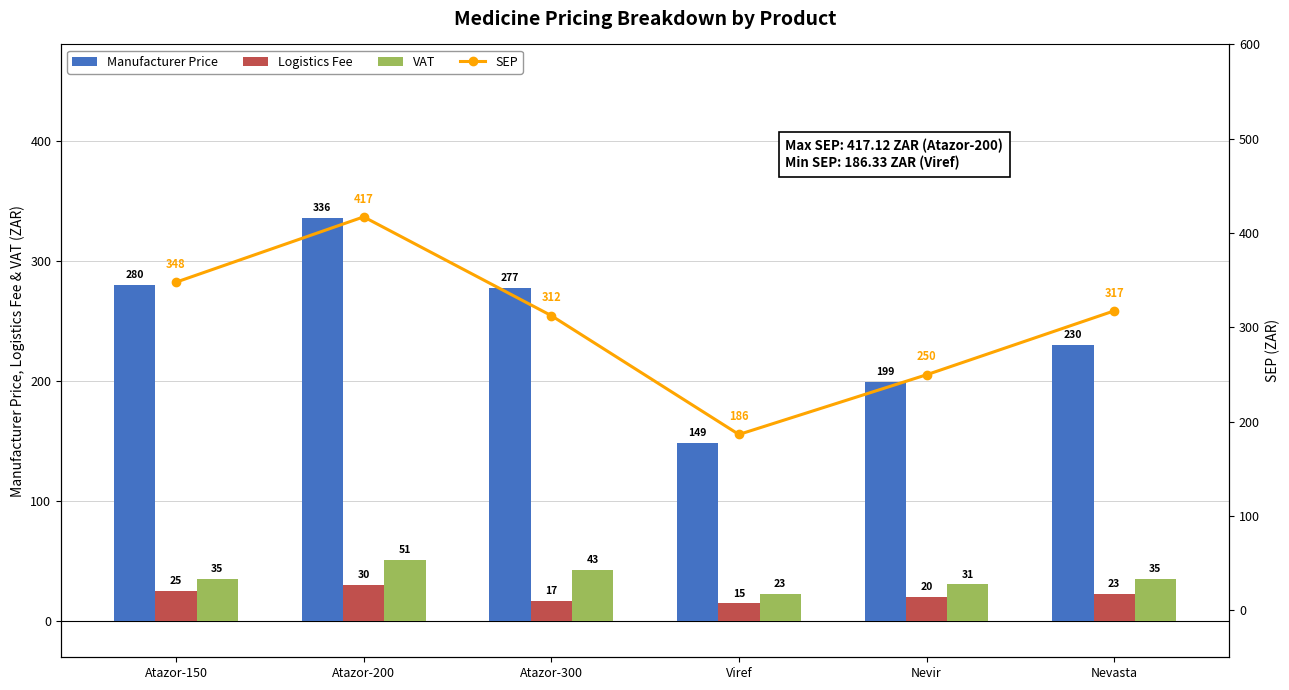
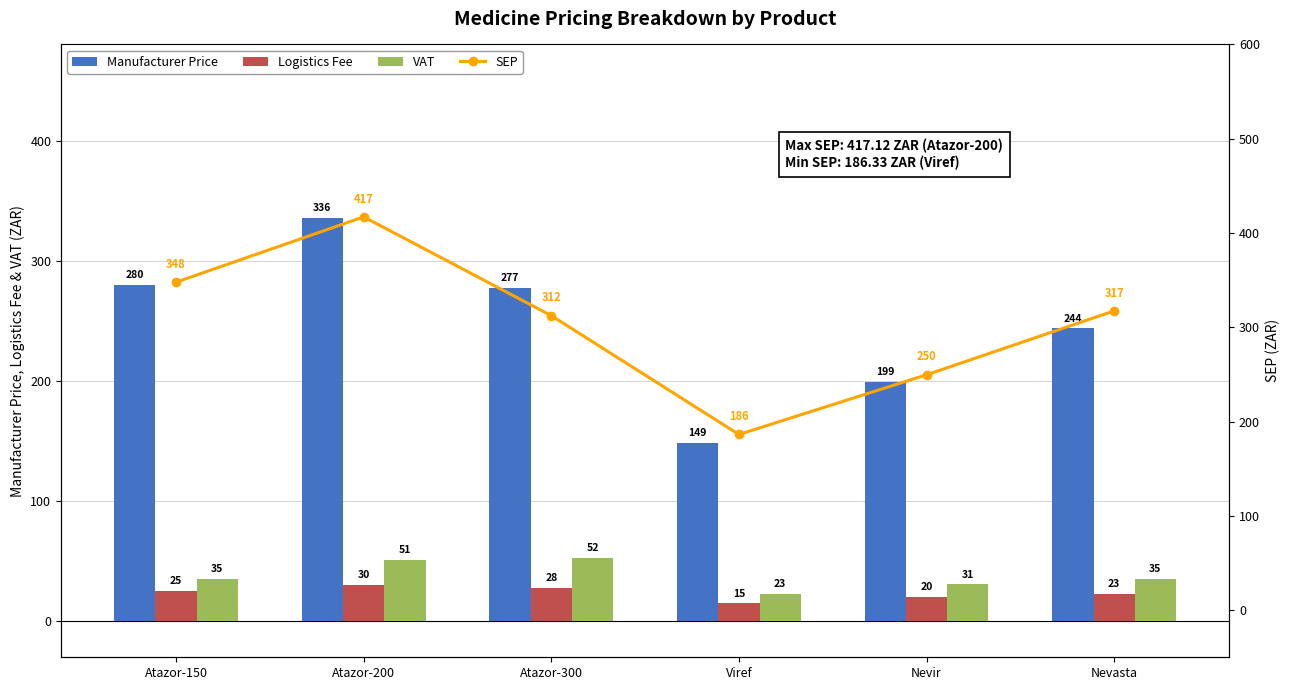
Logistics Fee, Atazor-300: 17 -> 28
VAT, Atazor-300: 43 -> 52
Manufacturer Price, Nevasta: 230 -> 244
